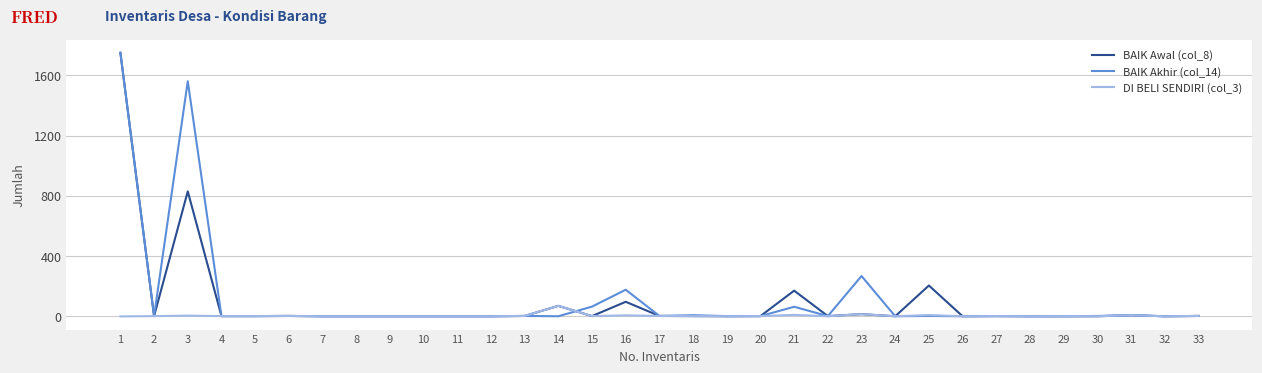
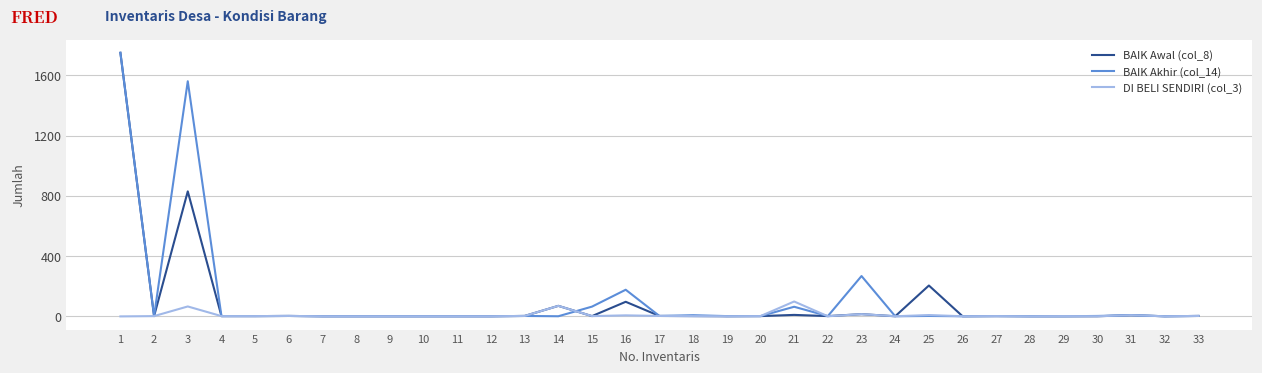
DI BELI SENDIRI (col_3), 3: 10 -> 70
BAIK Awal (col_8), 21: 170 -> 10
DI BELI SENDIRI (col_3), 21: 10 -> 100
